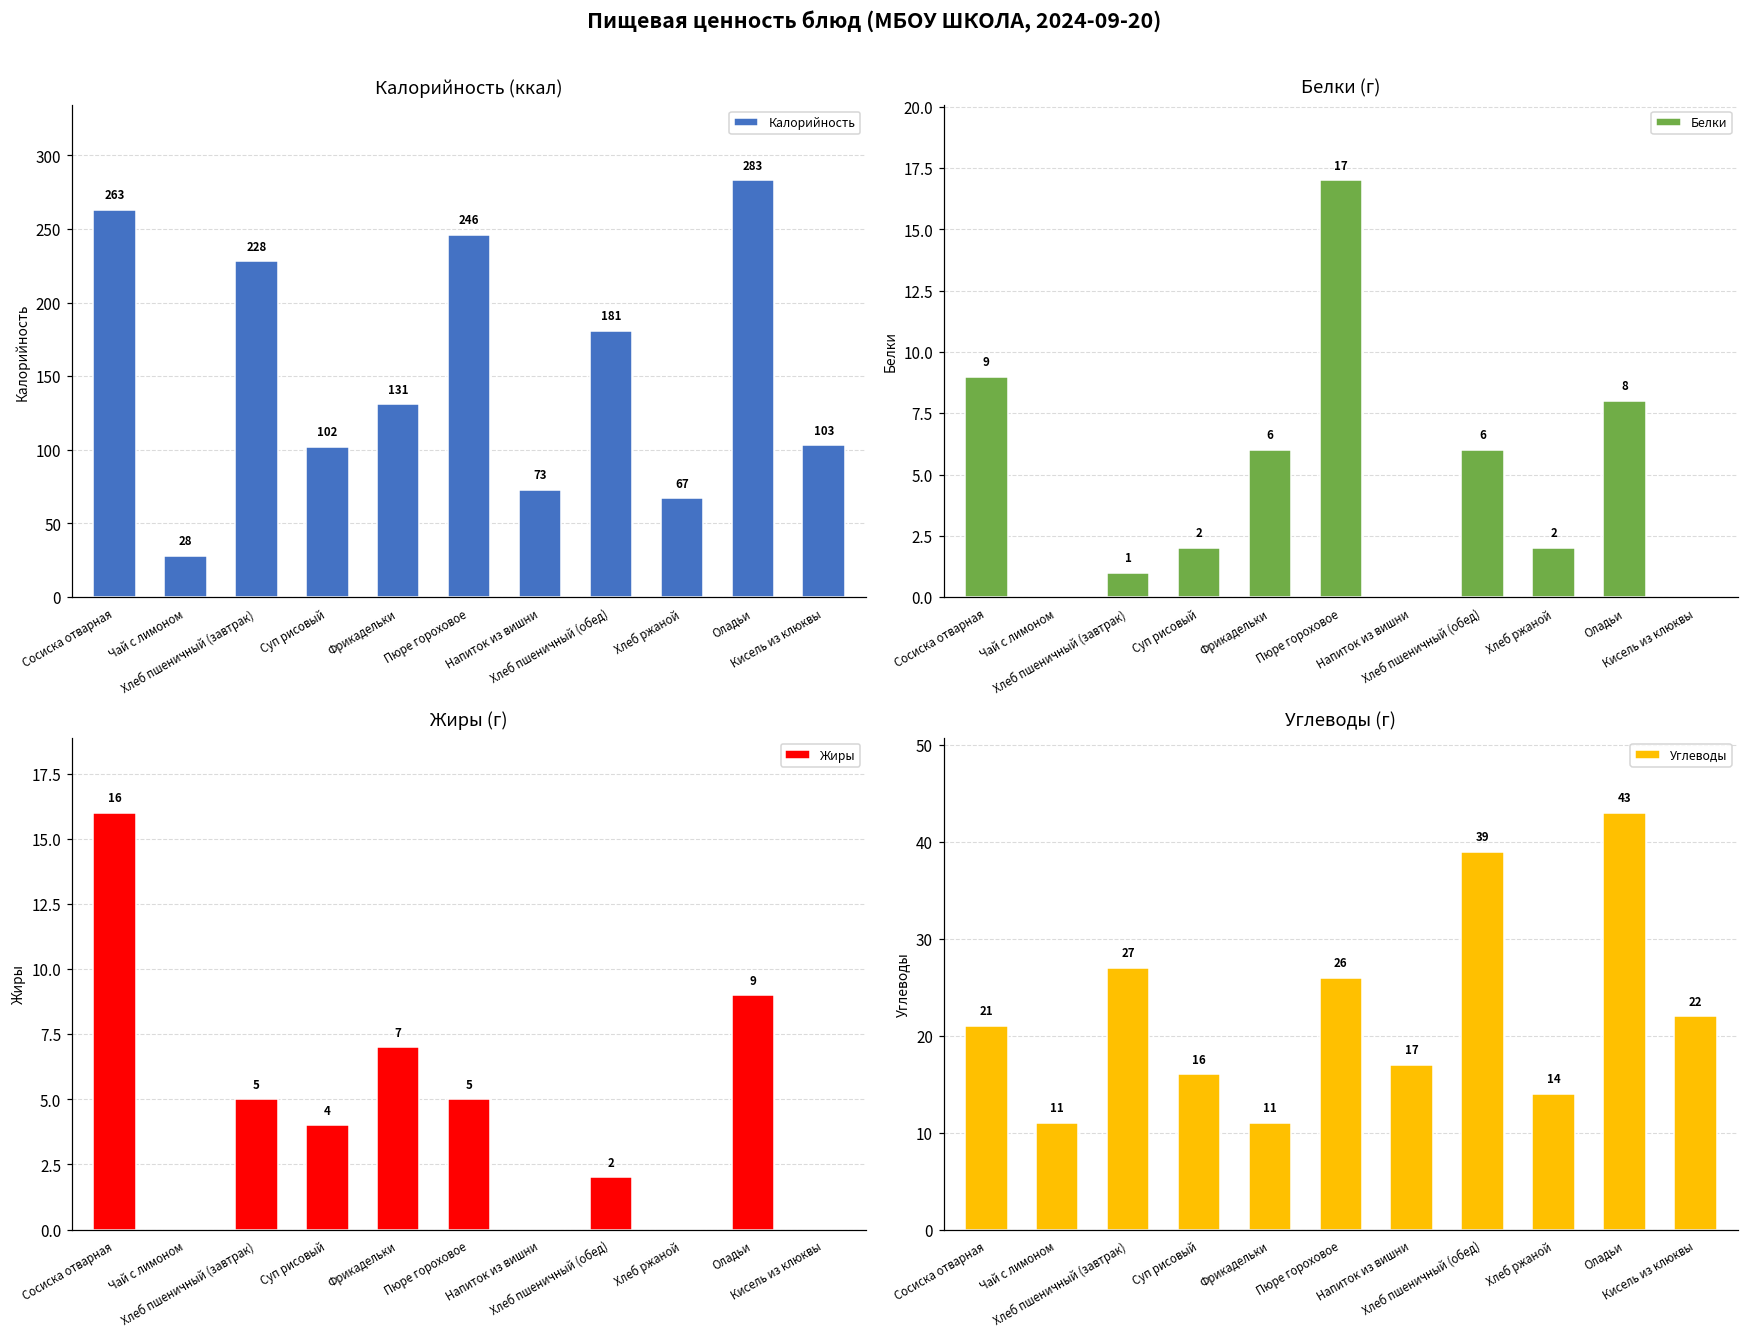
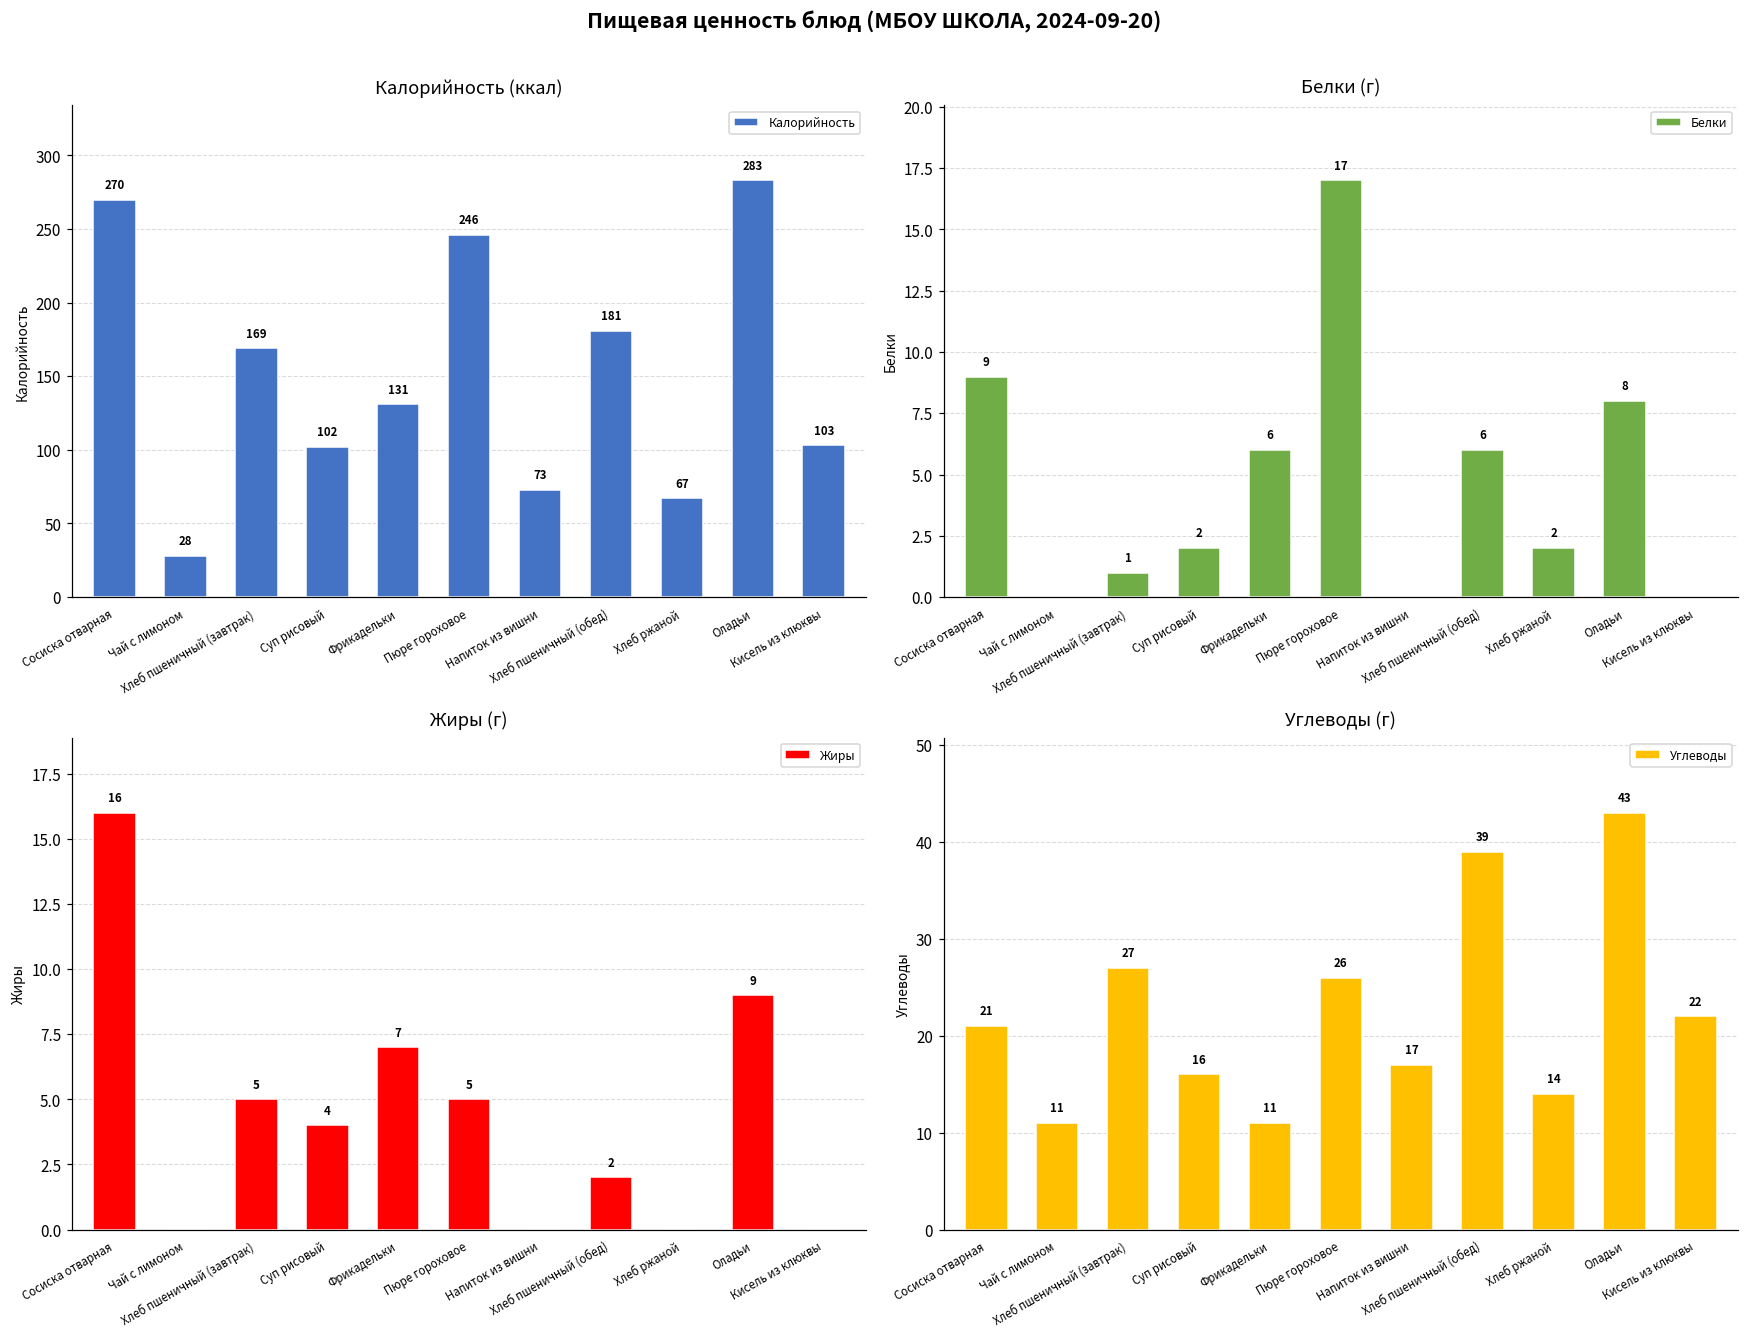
Калорийность (ккал), Сосиска отварная: 263 -> 270
Калорийность (ккал), Хлеб пшеничный (завтрак): 228 -> 169
